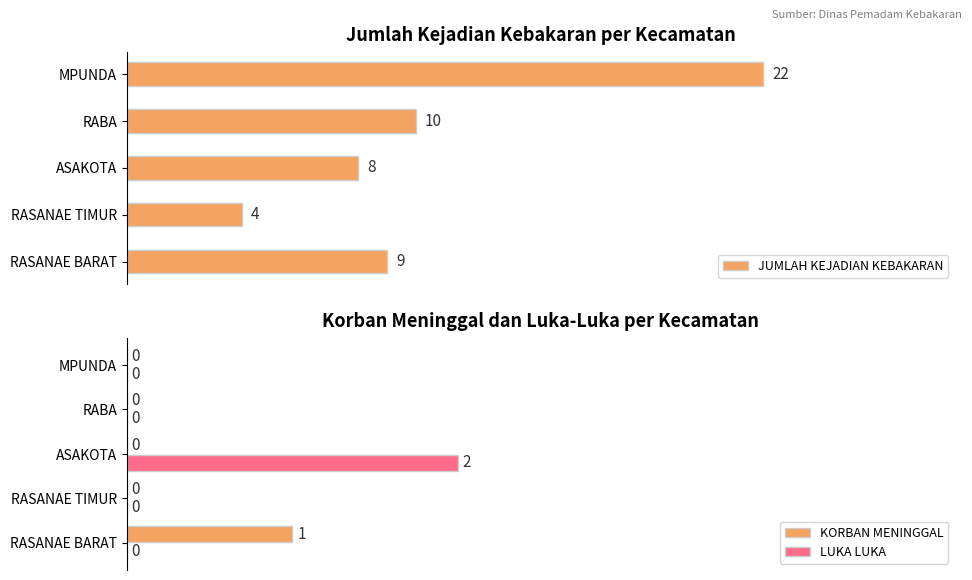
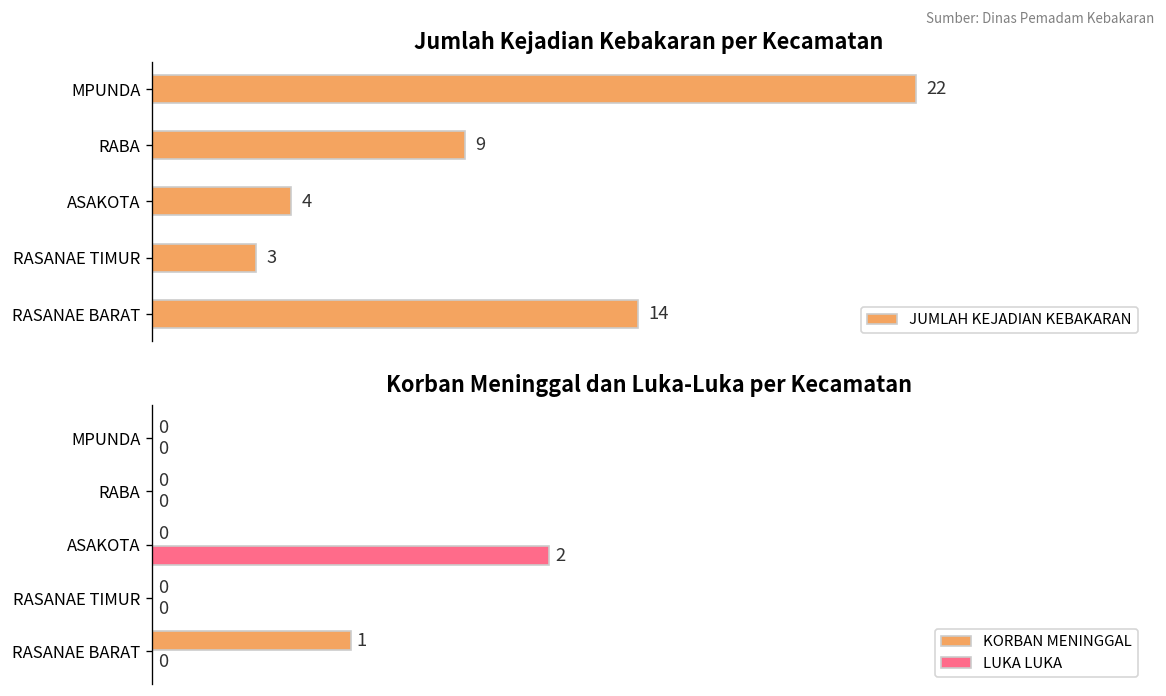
Jumlah Kejadian Kebakaran per Kecamatan, RABA: 10 -> 9
Jumlah Kejadian Kebakaran per Kecamatan, ASAKOTA: 8 -> 4
Jumlah Kejadian Kebakaran per Kecamatan, RASANAE TIMUR: 4 -> 3
Jumlah Kejadian Kebakaran per Kecamatan, RASANAE BARAT: 9 -> 14
